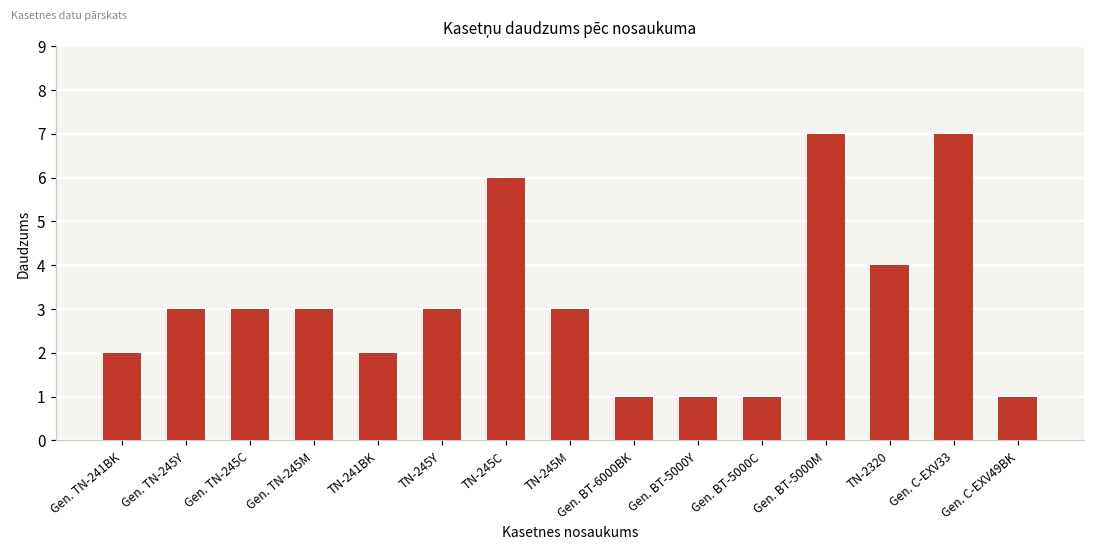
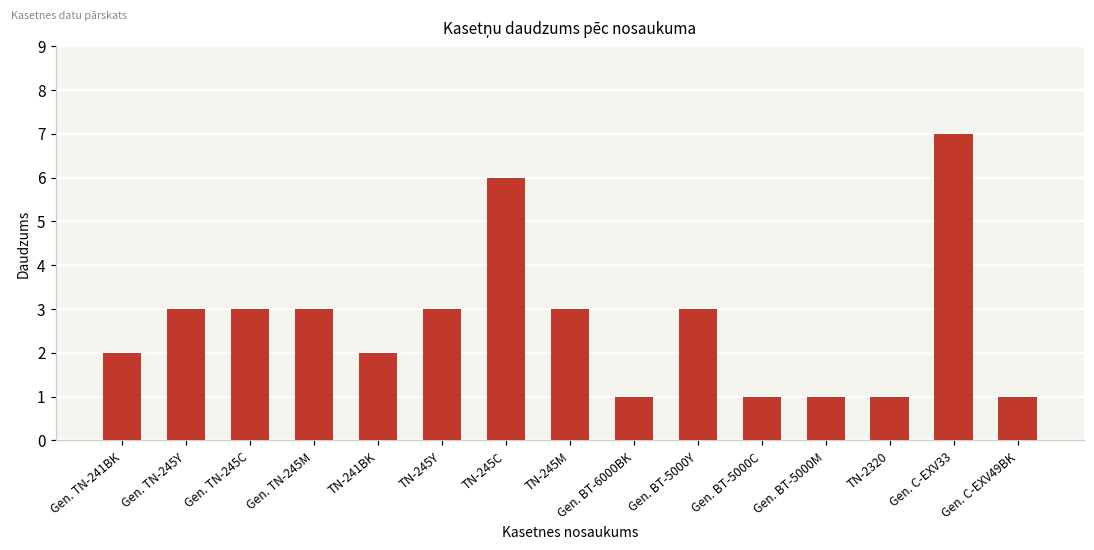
Gen. BT-5000Y: 1 -> 3
Gen. BT-5000M: 7 -> 1
TN-2320: 4 -> 1
